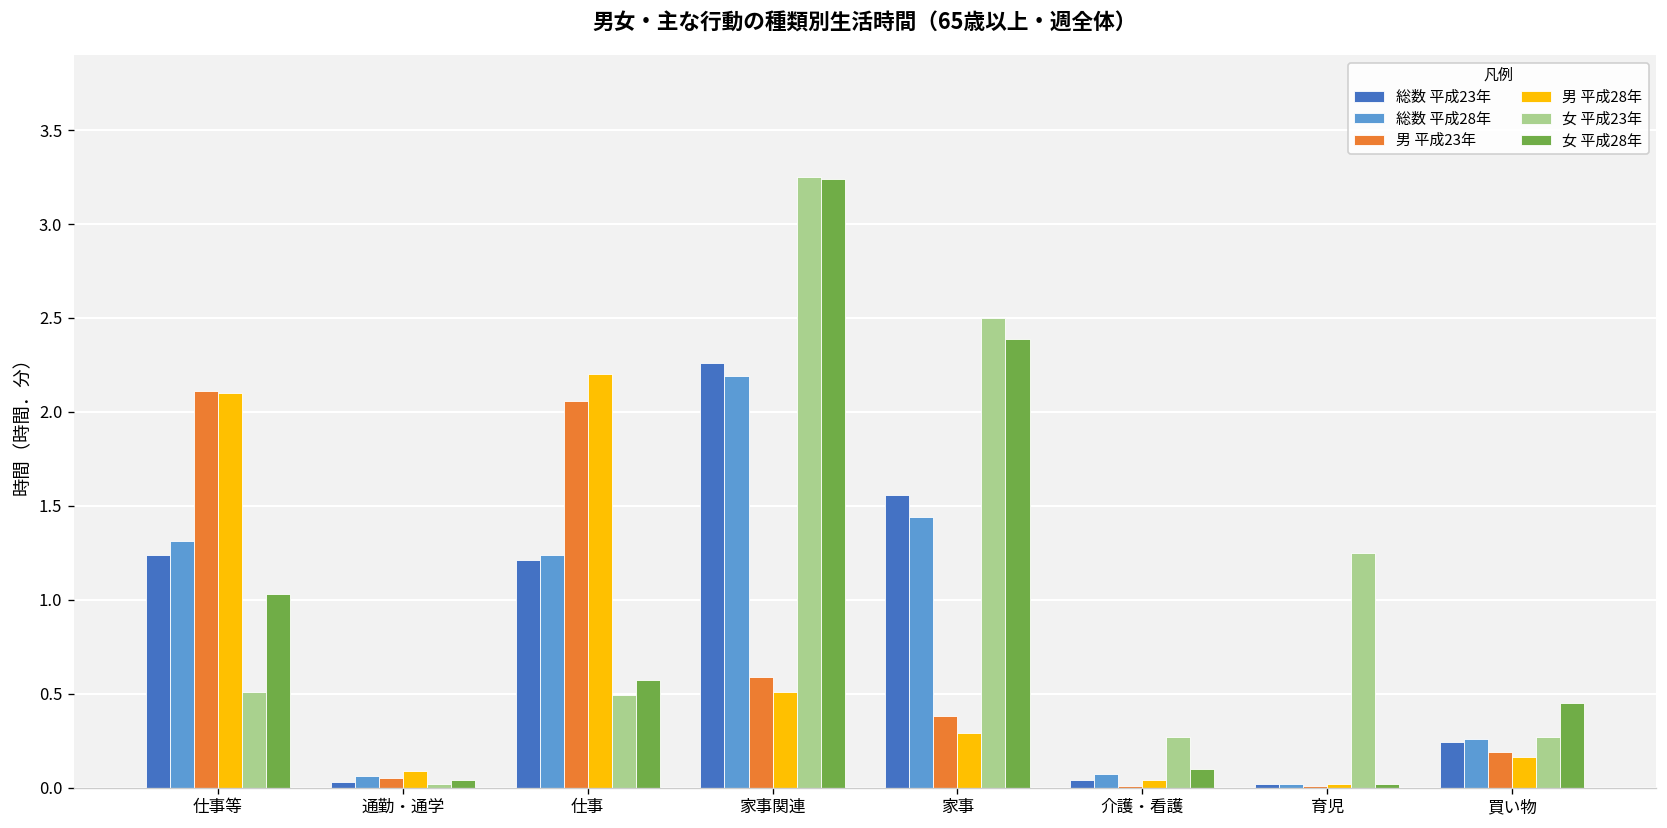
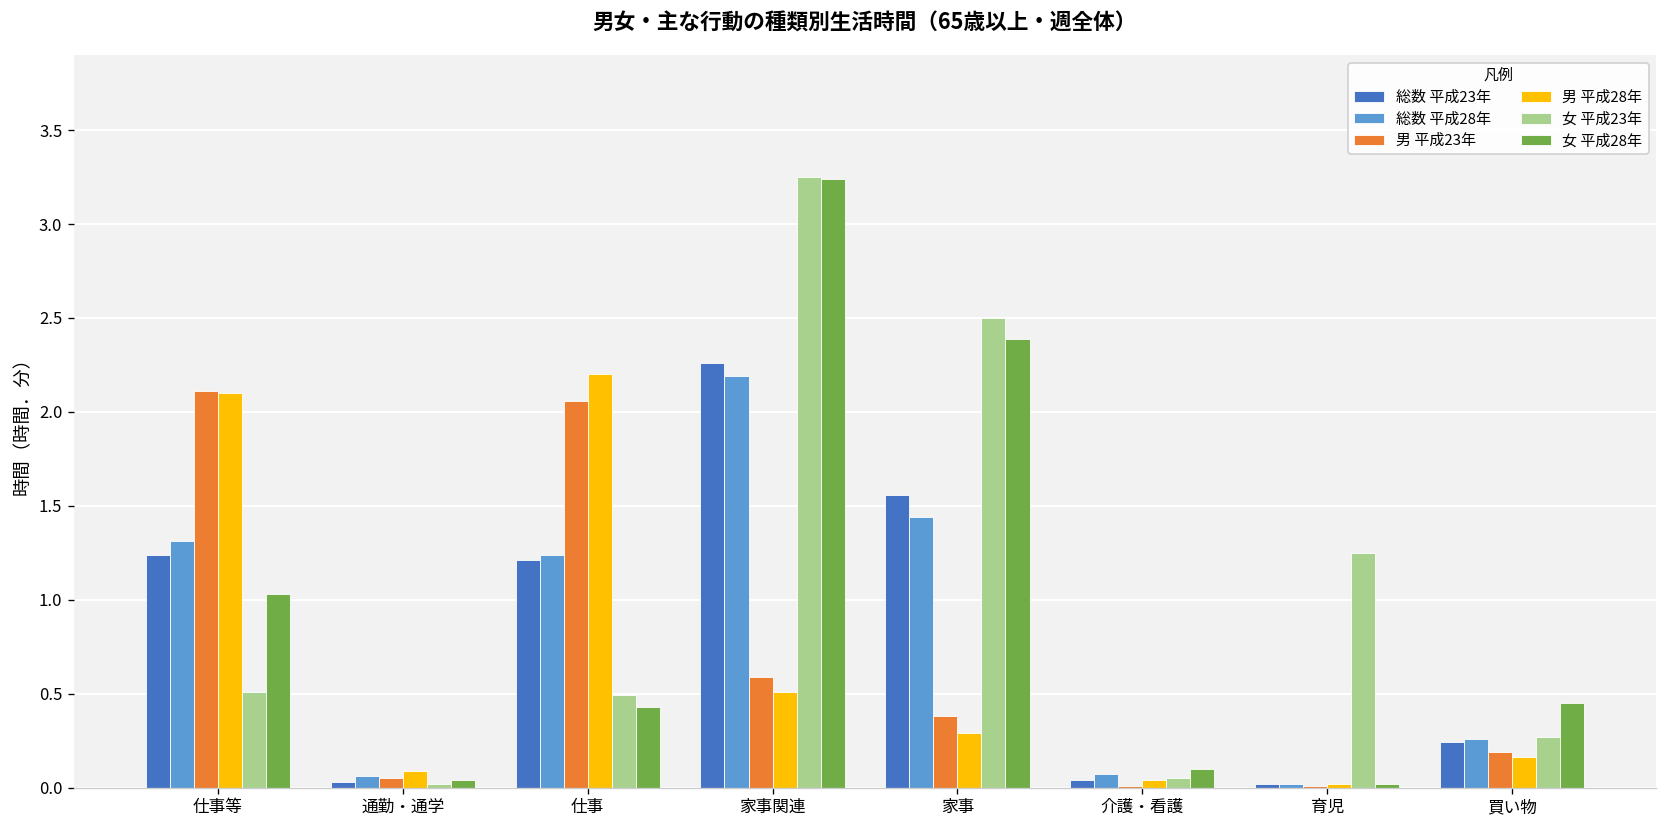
女 平成28年, 仕事: 0.57 -> 0.43
女 平成23年, 介護・看護: 0.27 -> 0.05
